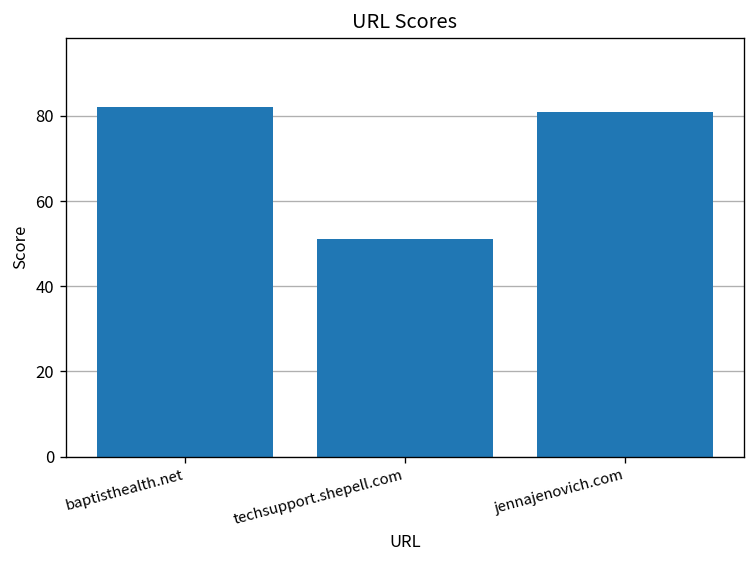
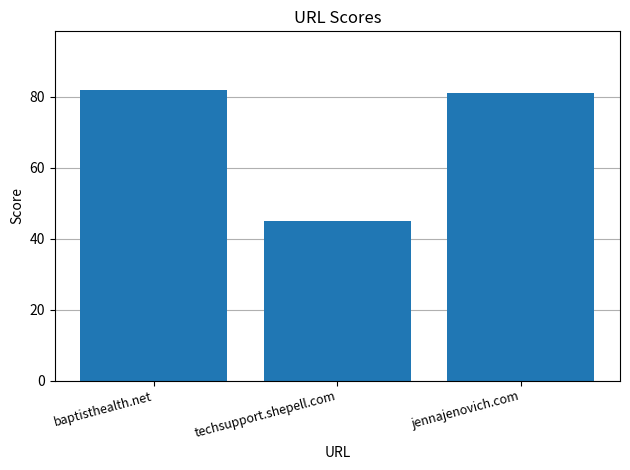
techsupport.shepell.com: 51 -> 45
